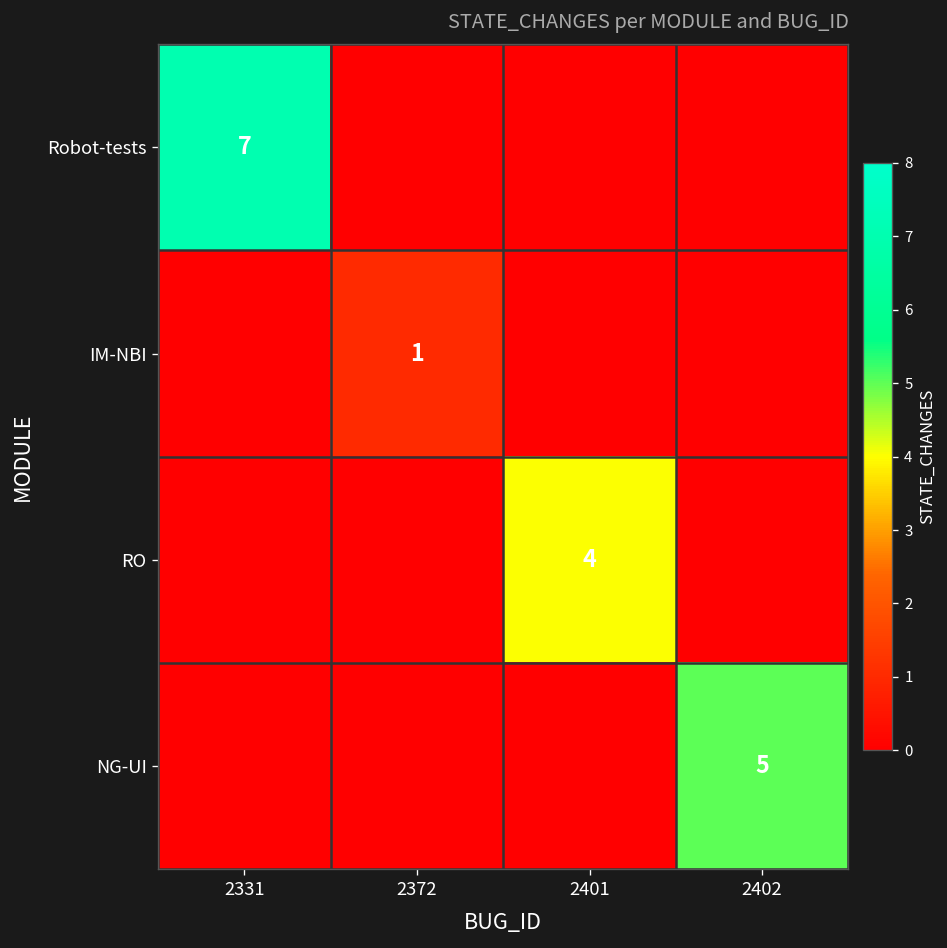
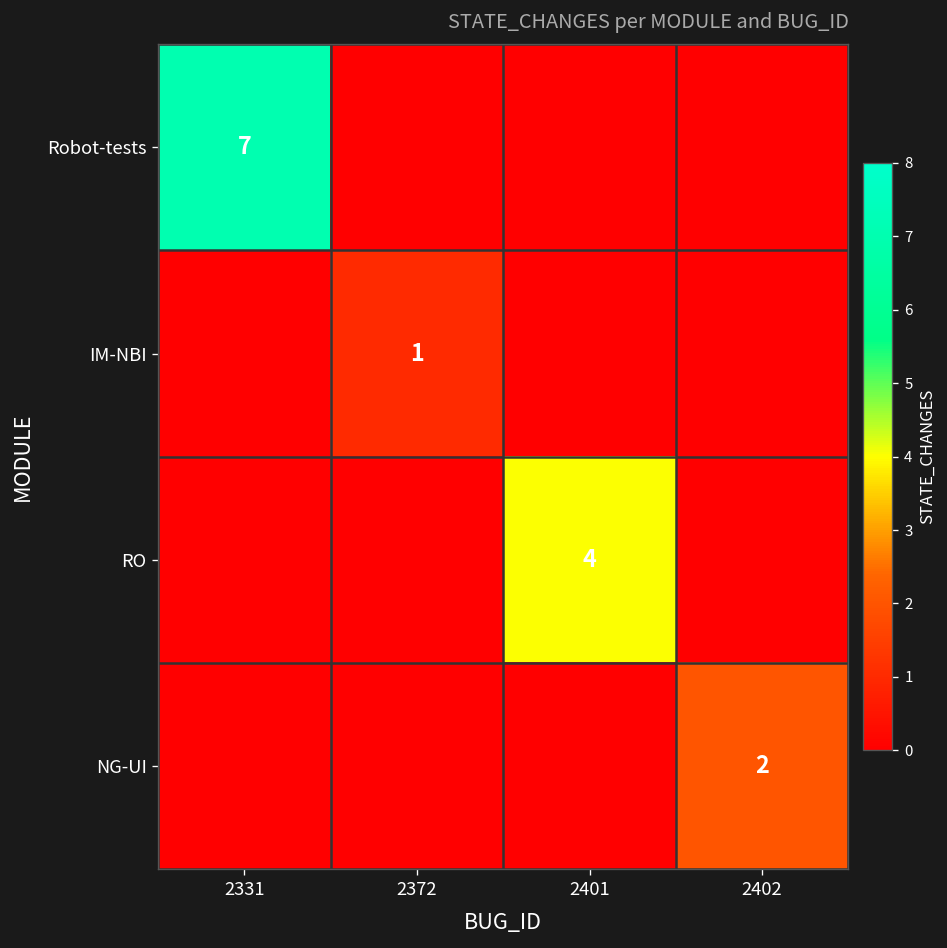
NG-UI, 2402: 5 -> 2
